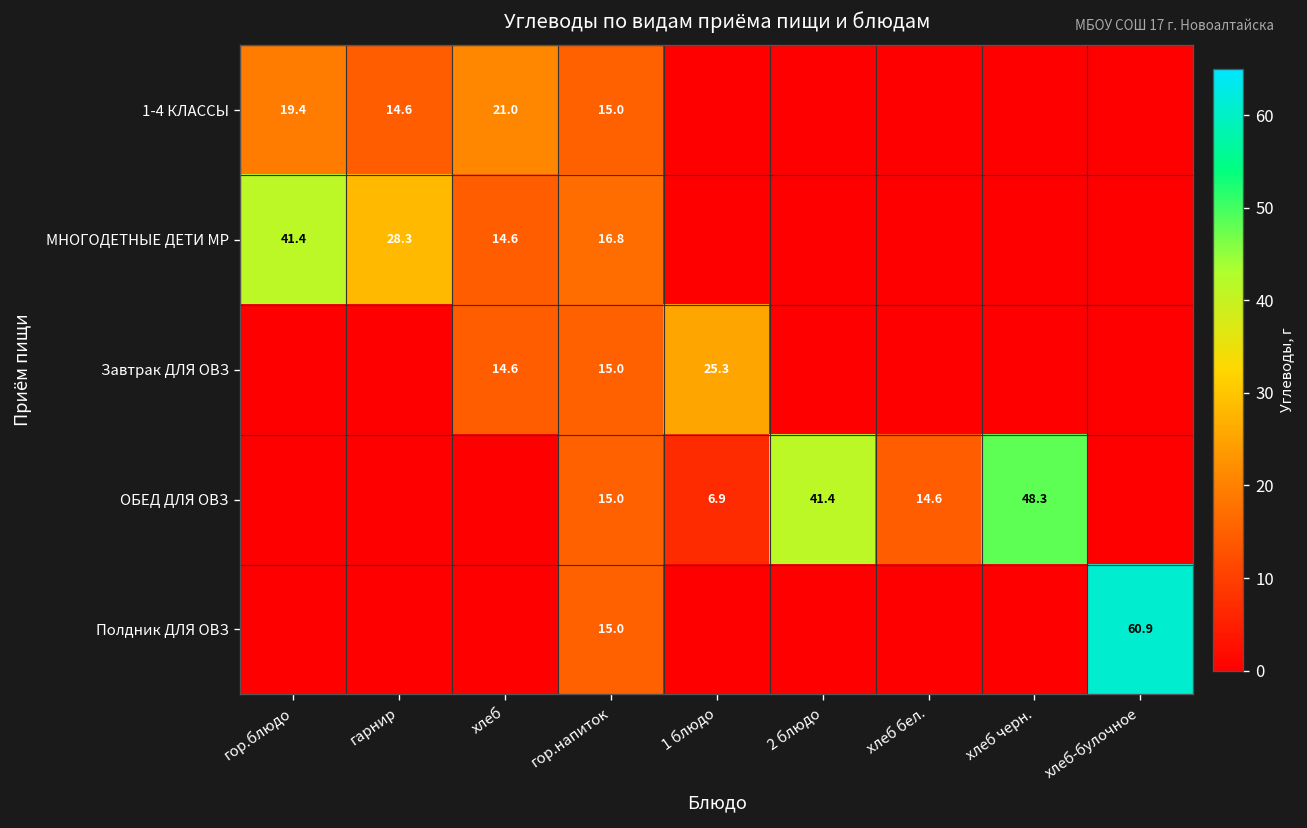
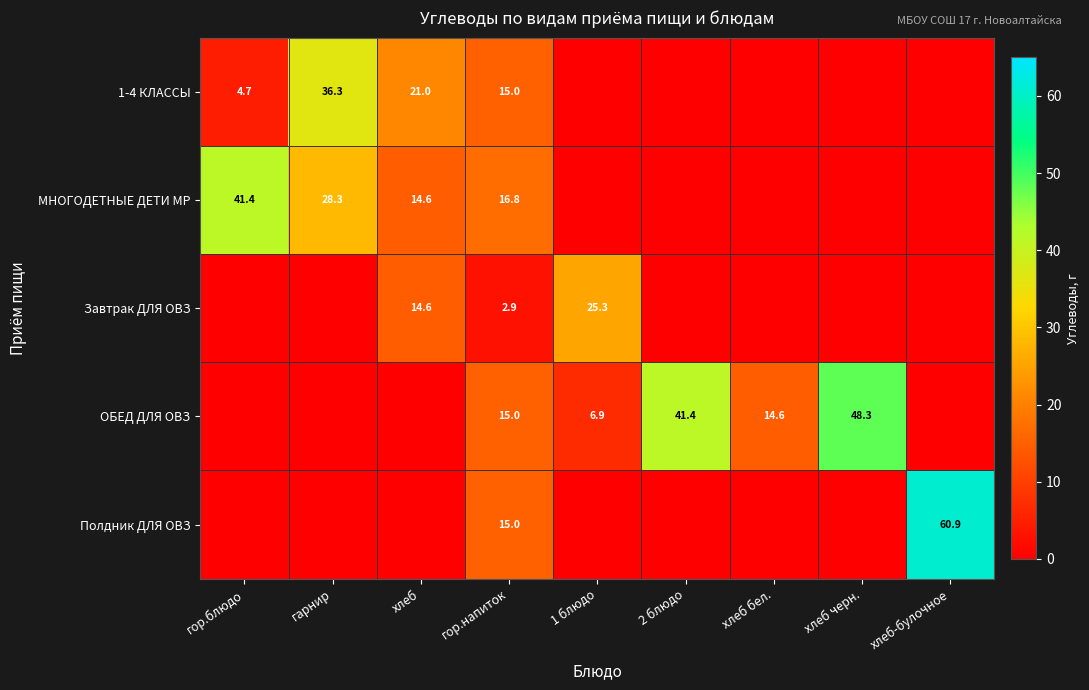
1-4 КЛАССЫ, гор.блюдо: 19.4 -> 4.7
1-4 КЛАССЫ, гарнир: 14.6 -> 36.3
Завтрак ДЛЯ ОВЗ, гор.напиток: 15.0 -> 2.9
